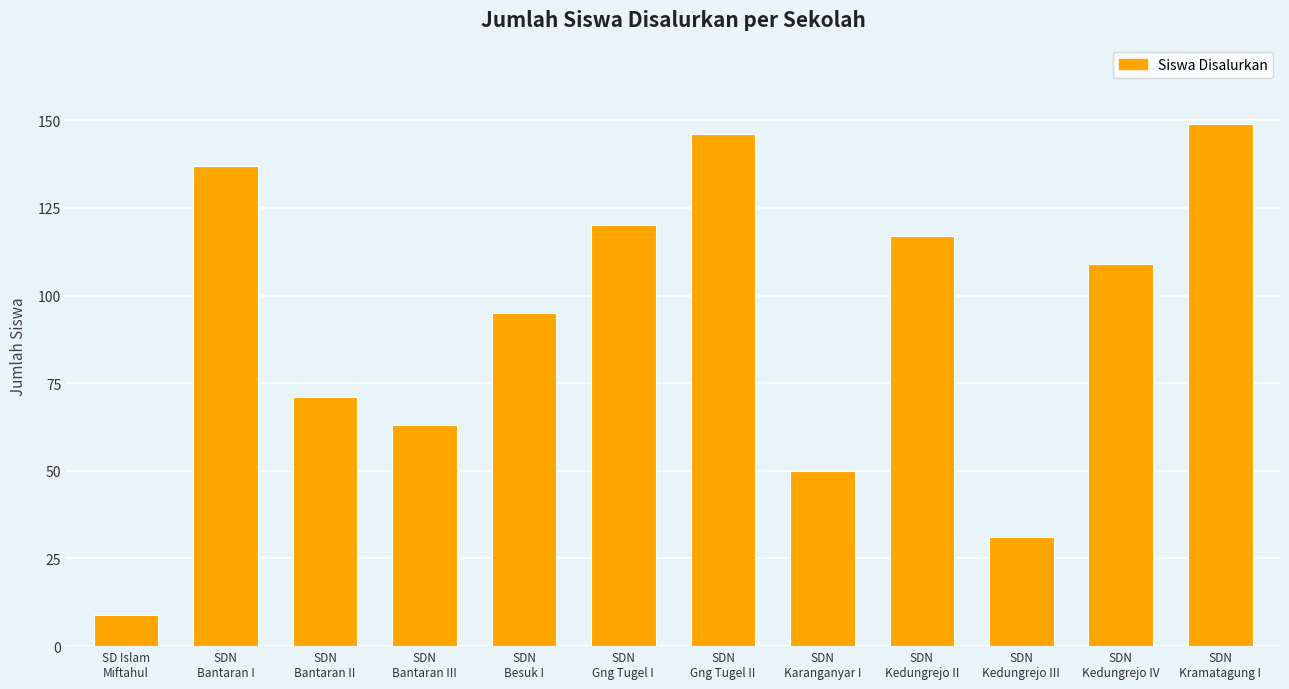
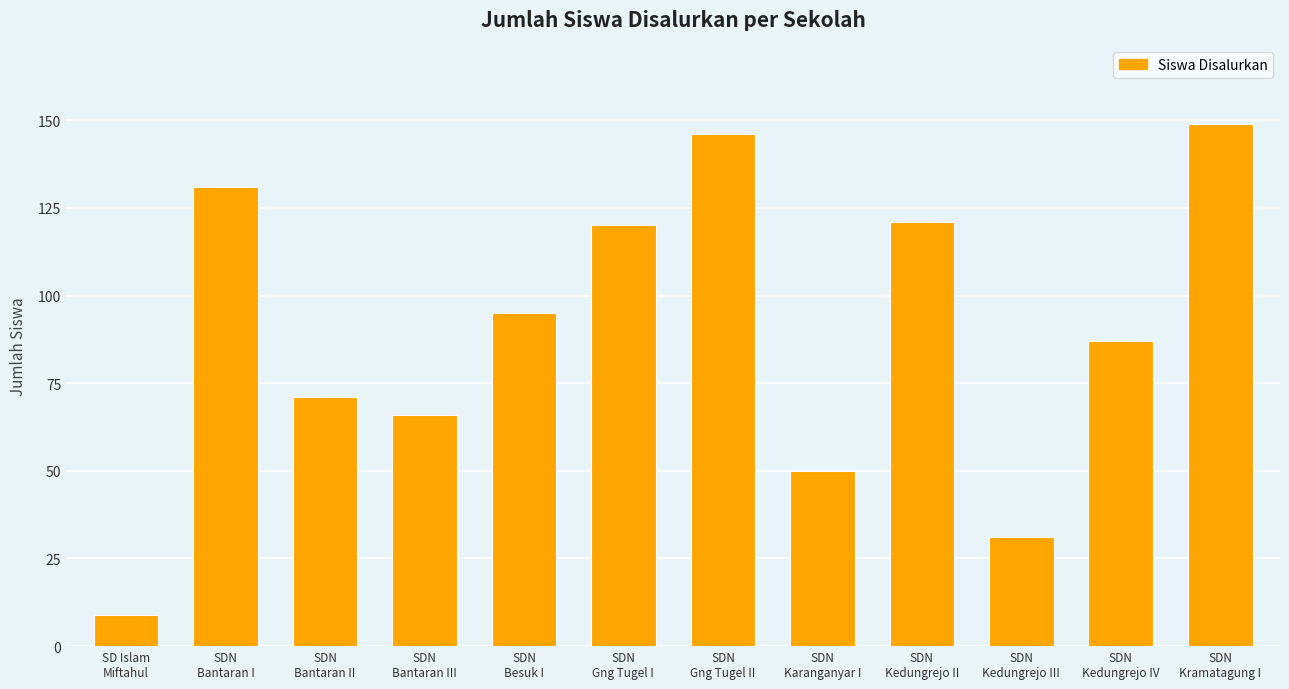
SDN Bantaran I: 137 -> 131
SDN Bantaran III: 63 -> 66
SDN Kedungrejo II: 117 -> 121
SDN Kedungrejo IV: 109 -> 87
